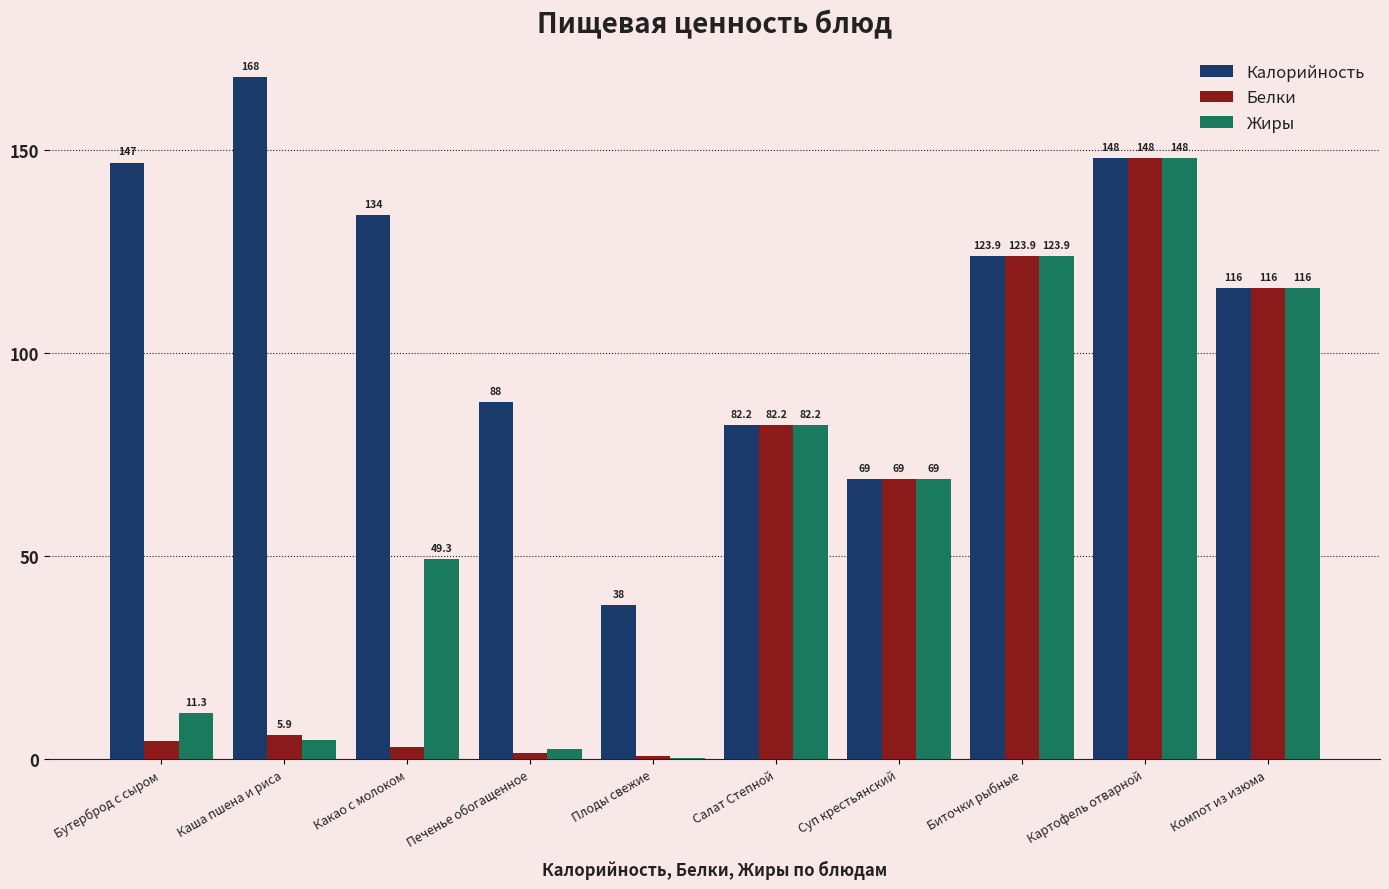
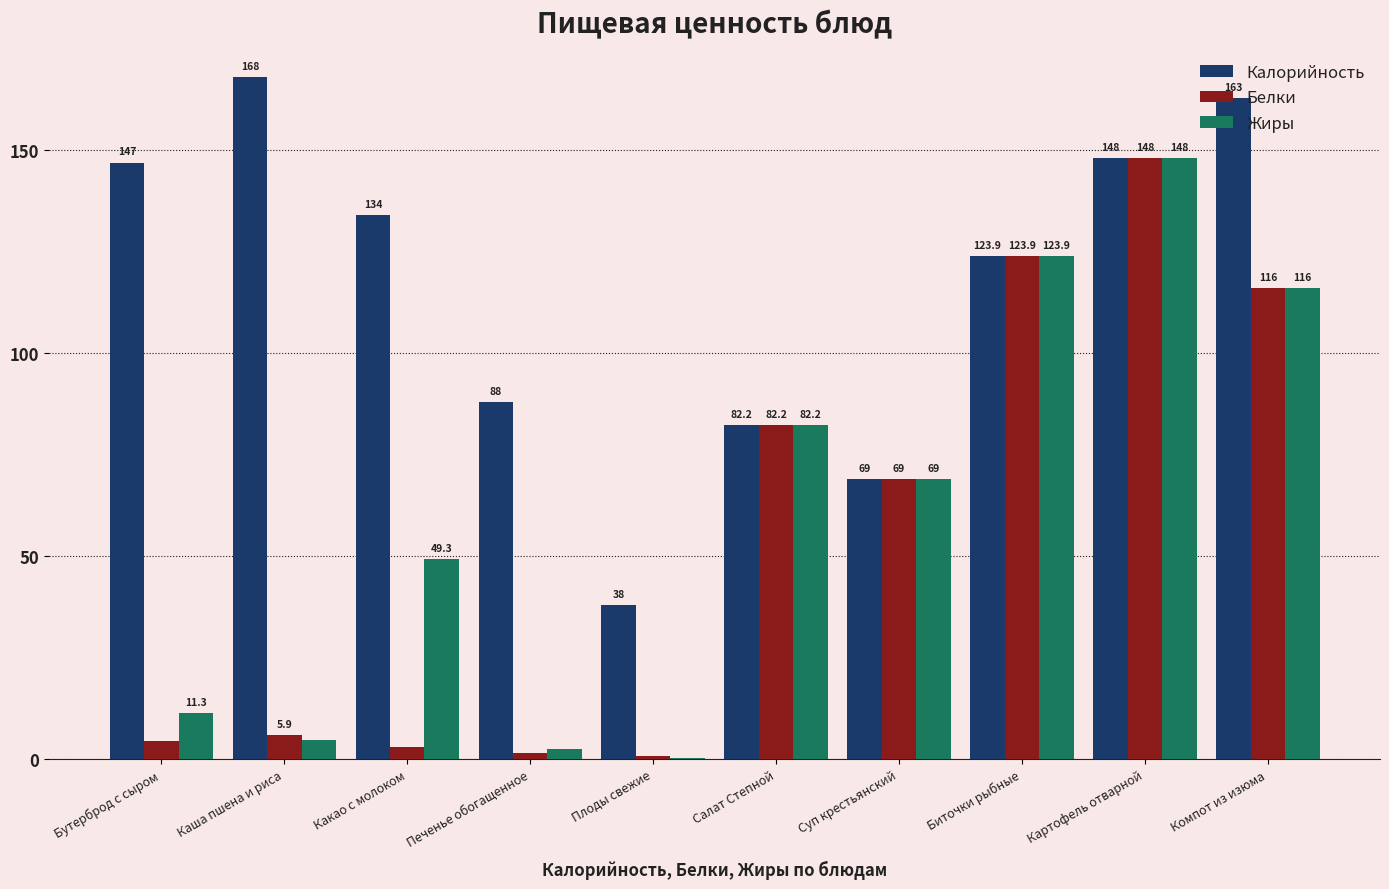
Калорийность, Компот из изюма: 116 -> 163
